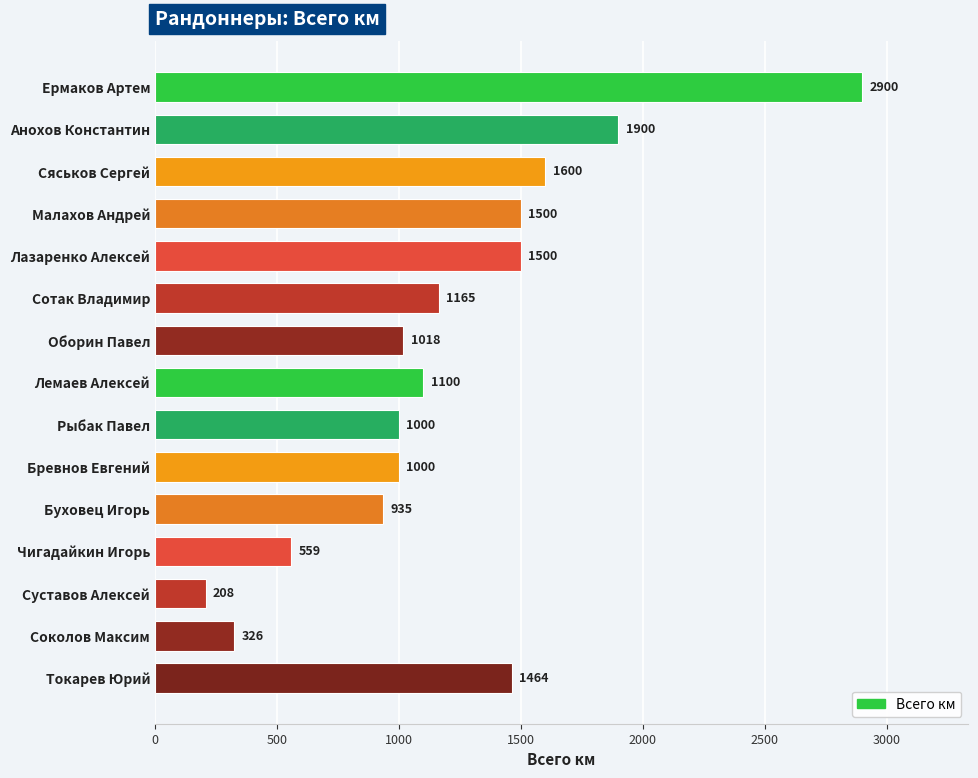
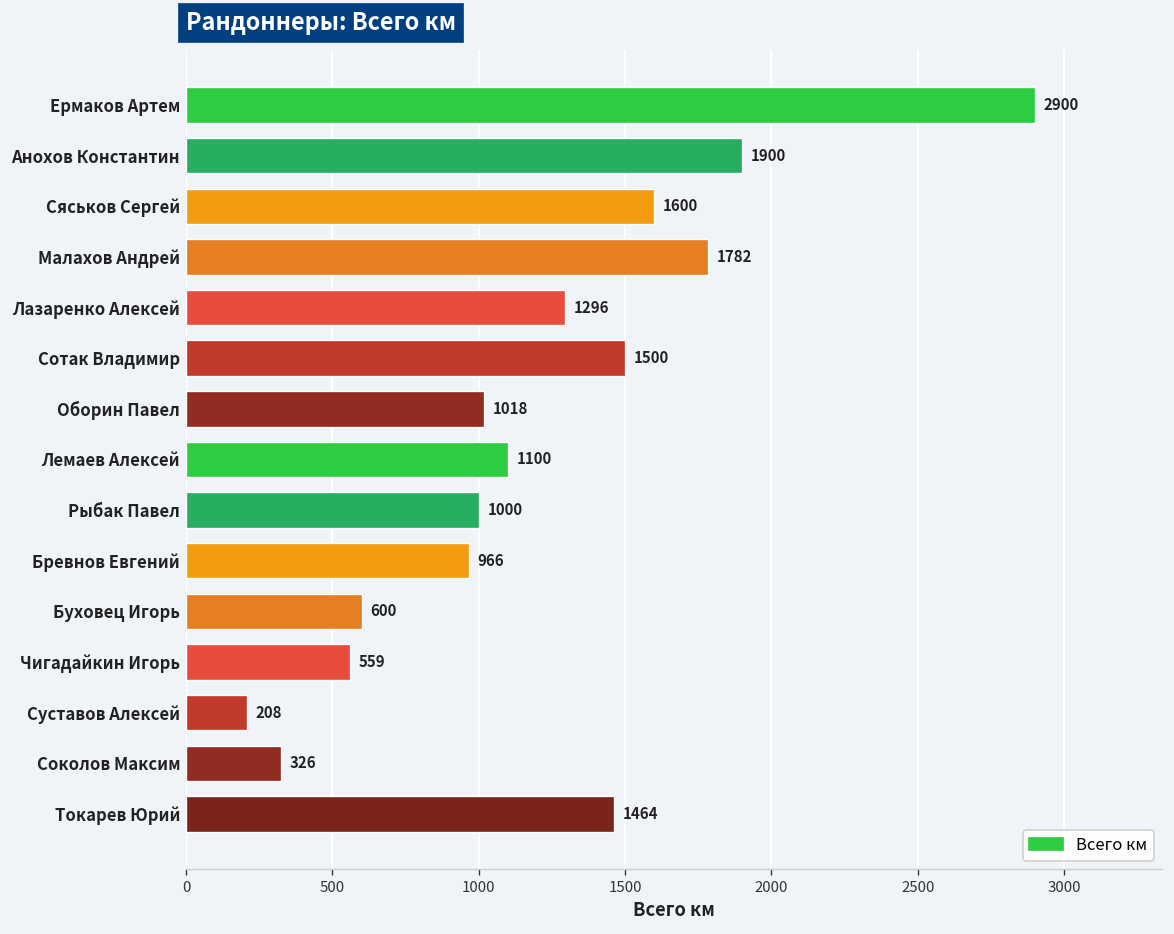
Малахов Андрей: 1500 -> 1782
Лазаренко Алексей: 1500 -> 1296
Сотак Владимир: 1165 -> 1500
Бревнов Евгений: 1000 -> 966
Буховец Игорь: 935 -> 600
